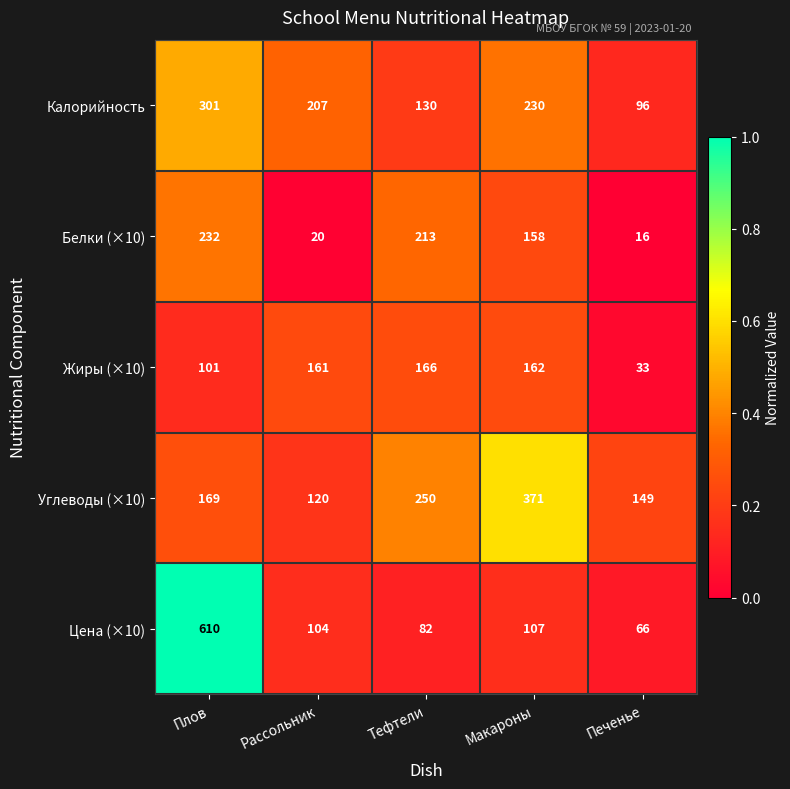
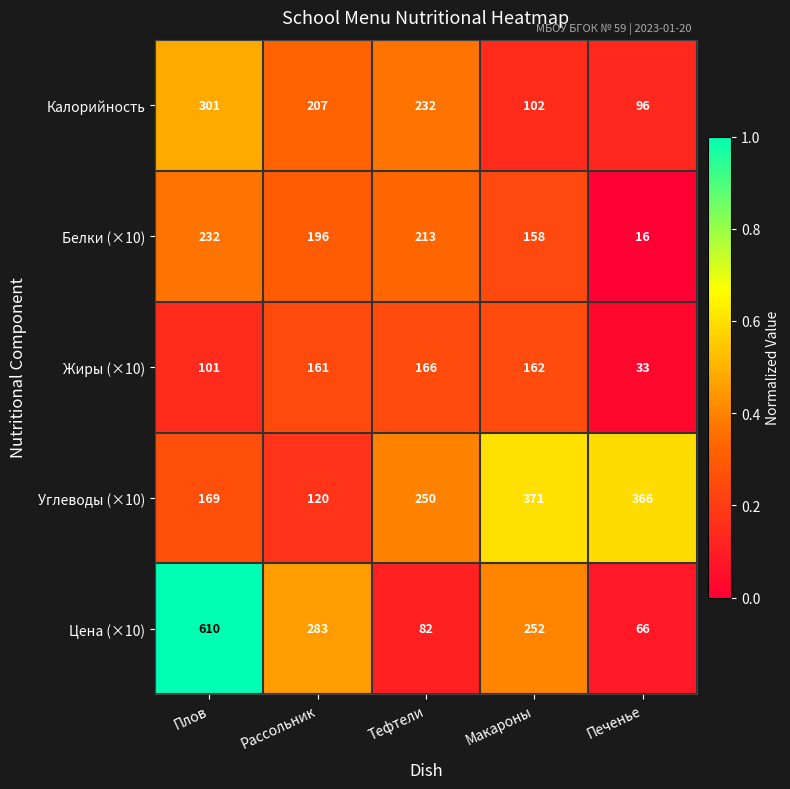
Калорийность, Тефтели: 130 -> 232
Калорийность, Макароны: 230 -> 102
Белки (×10), Рассольник: 20 -> 196
Углеводы (×10), Печенье: 149 -> 366
Цена (×10), Рассольник: 104 -> 283
Цена (×10), Макароны: 107 -> 252
